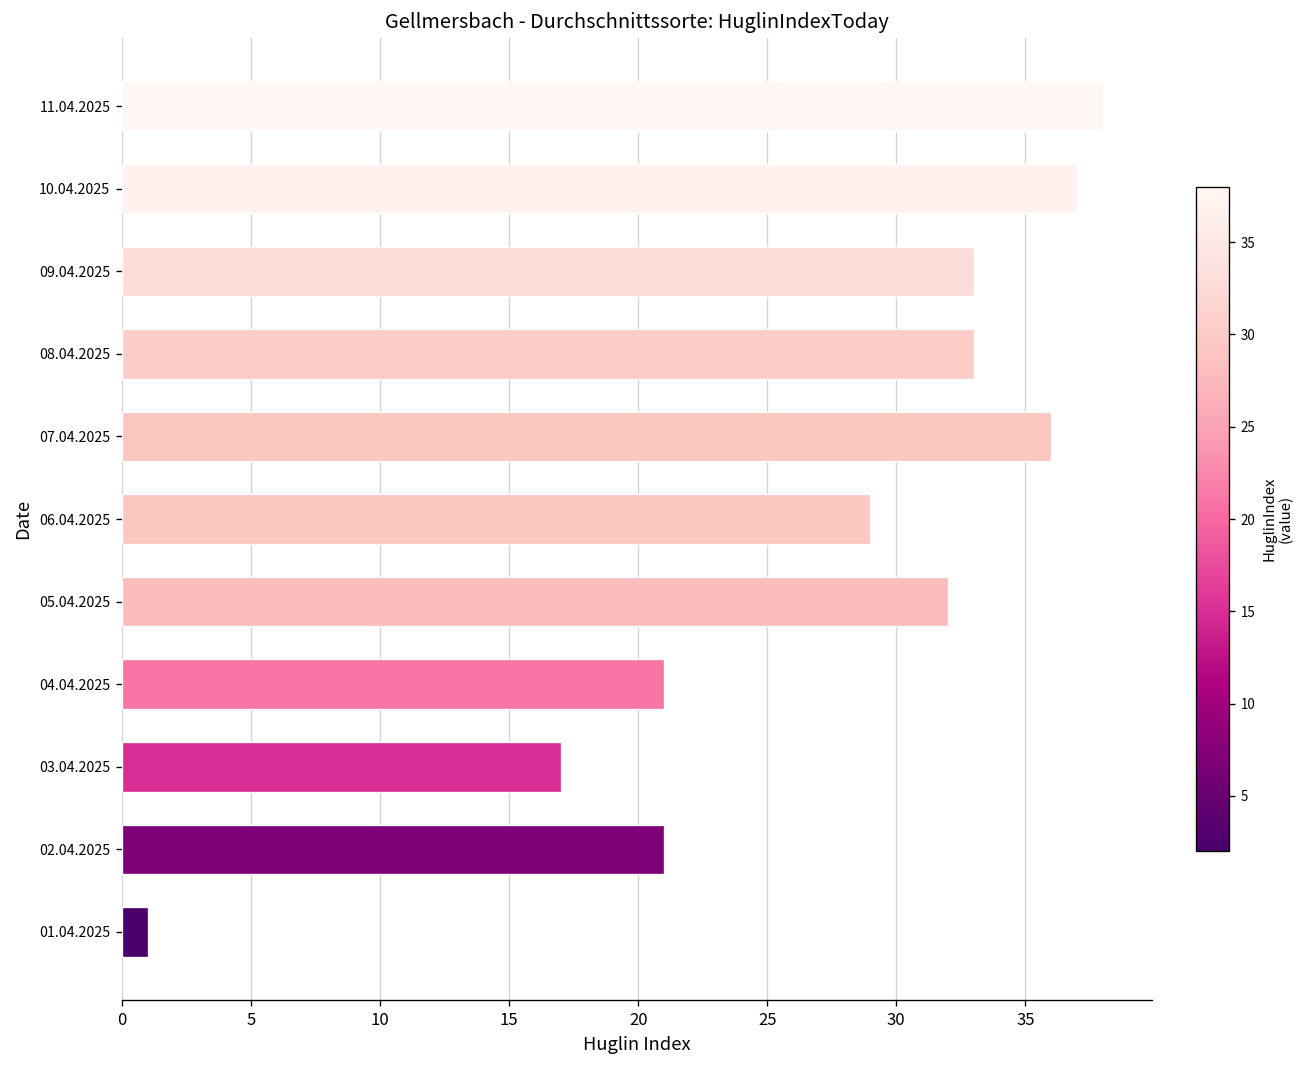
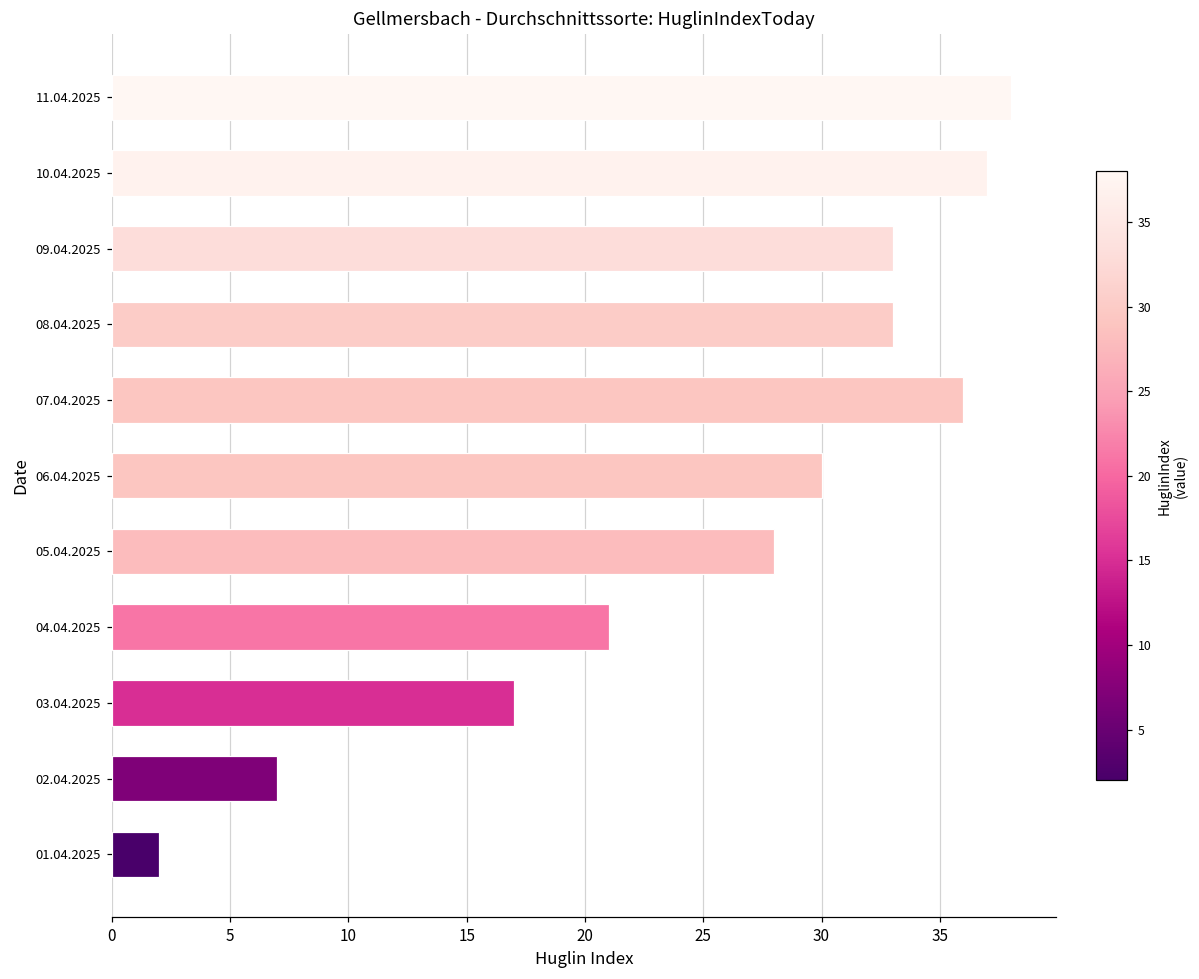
06.04.2025: 29 -> 30
05.04.2025: 32 -> 28
02.04.2025: 21 -> 7
01.04.2025: 1 -> 2
